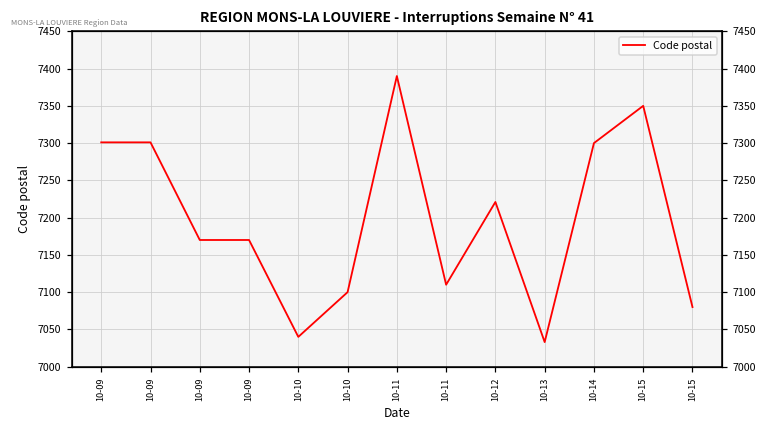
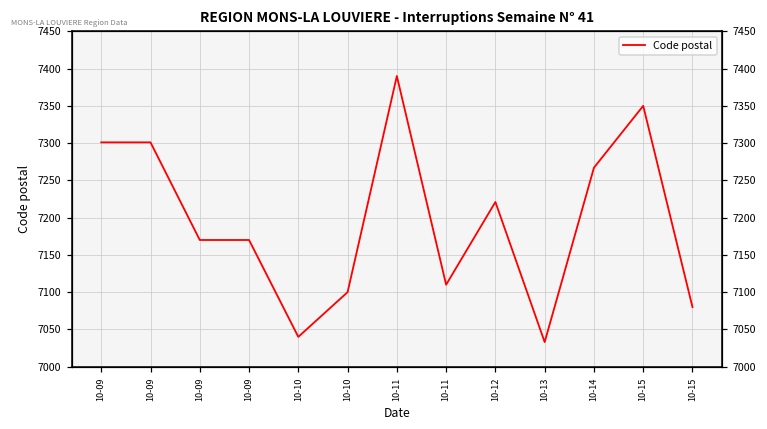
10-14: 7300 -> 7270
